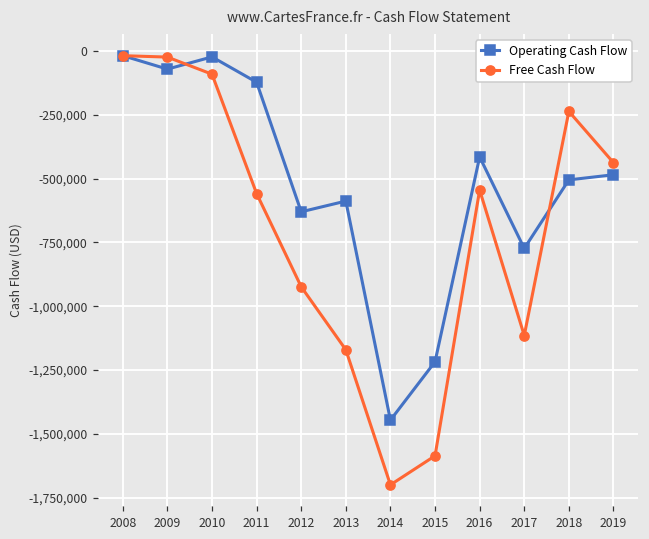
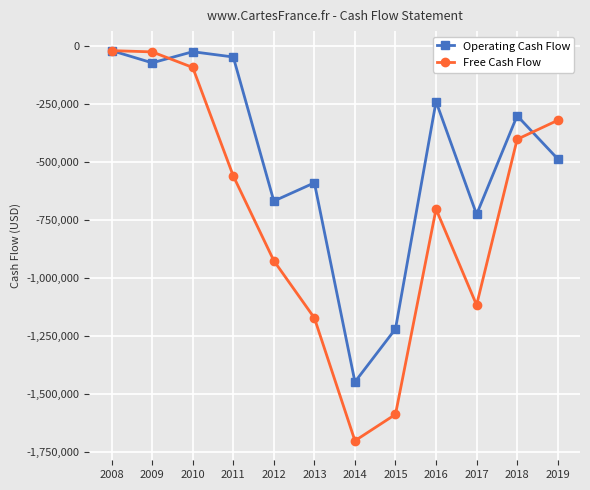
Operating Cash Flow, 2011: -120,000 -> -50,000
Operating Cash Flow, 2012: -630,000 -> -670,000
Operating Cash Flow, 2016: -410,000 -> -240,000
Free Cash Flow, 2016: -540,000 -> -700,000
Operating Cash Flow, 2017: -770,000 -> -720,000
Operating Cash Flow, 2018: -500,000 -> -300,000
Free Cash Flow, 2018: -240,000 -> -400,000
Free Cash Flow, 2019: -440,000 -> -320,000
